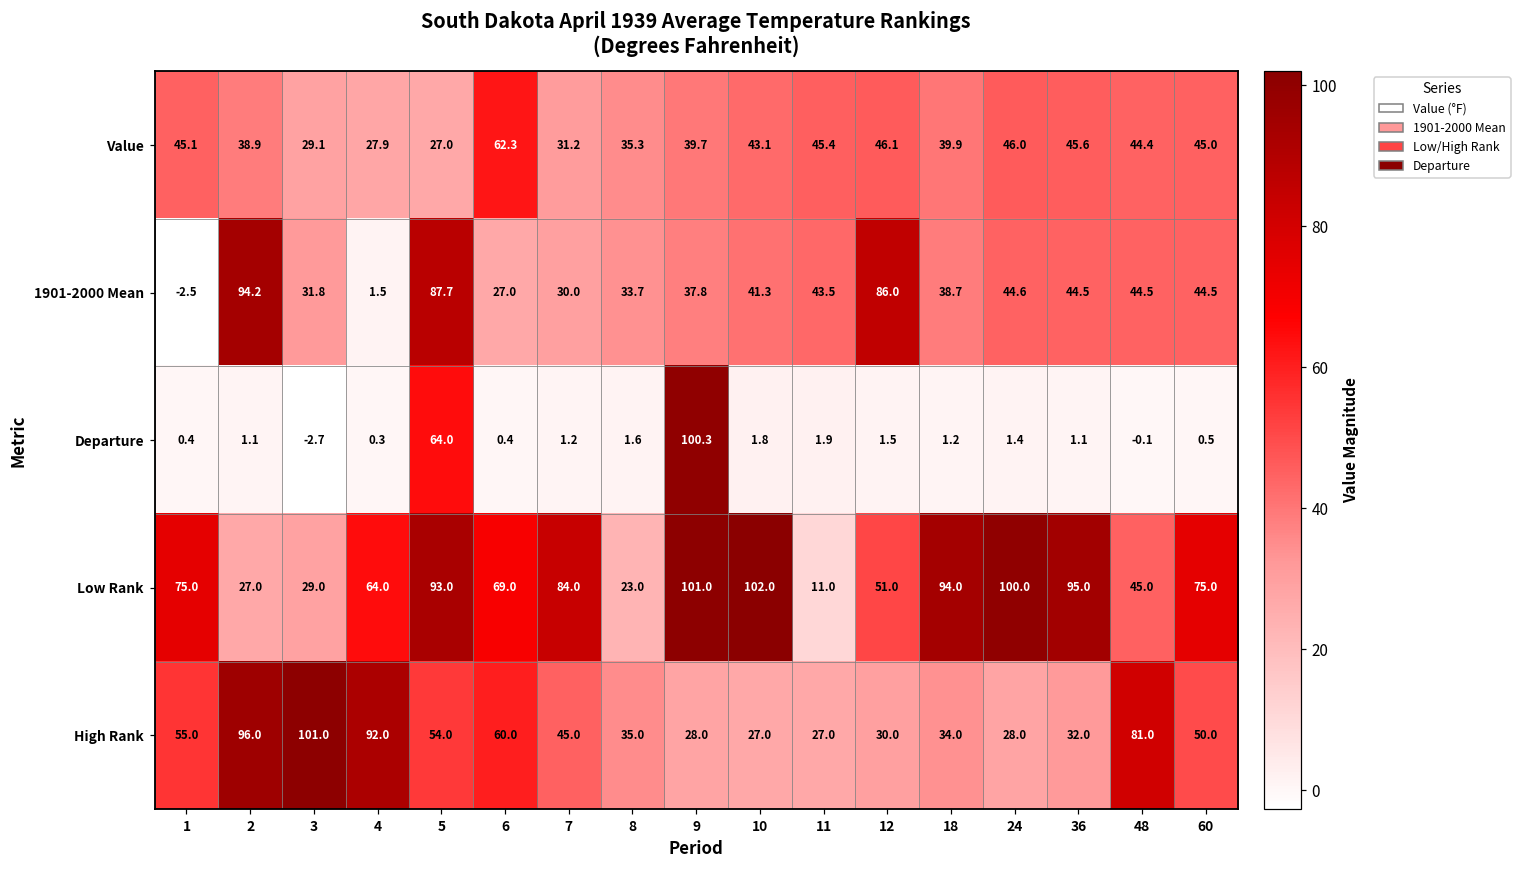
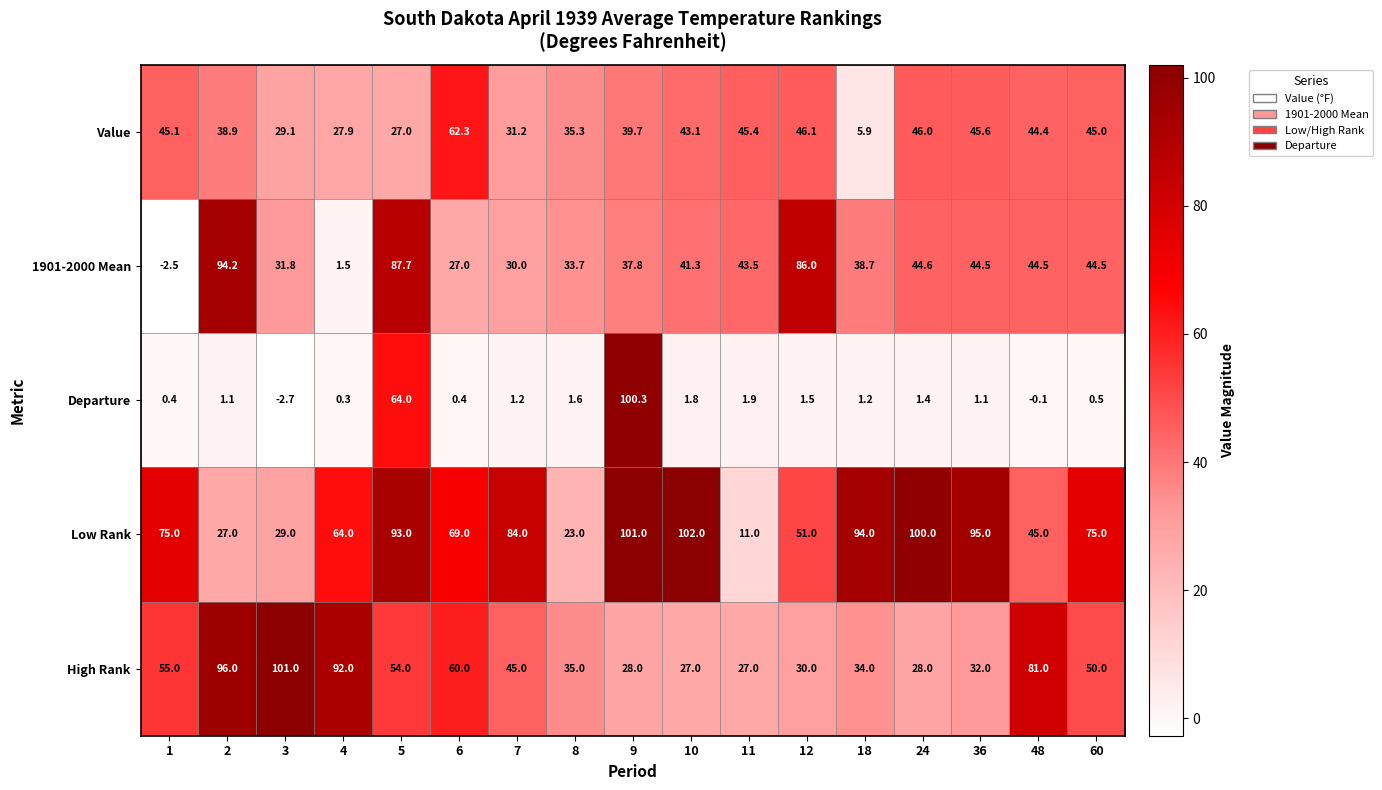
Value, 18: 39.9 -> 5.9
